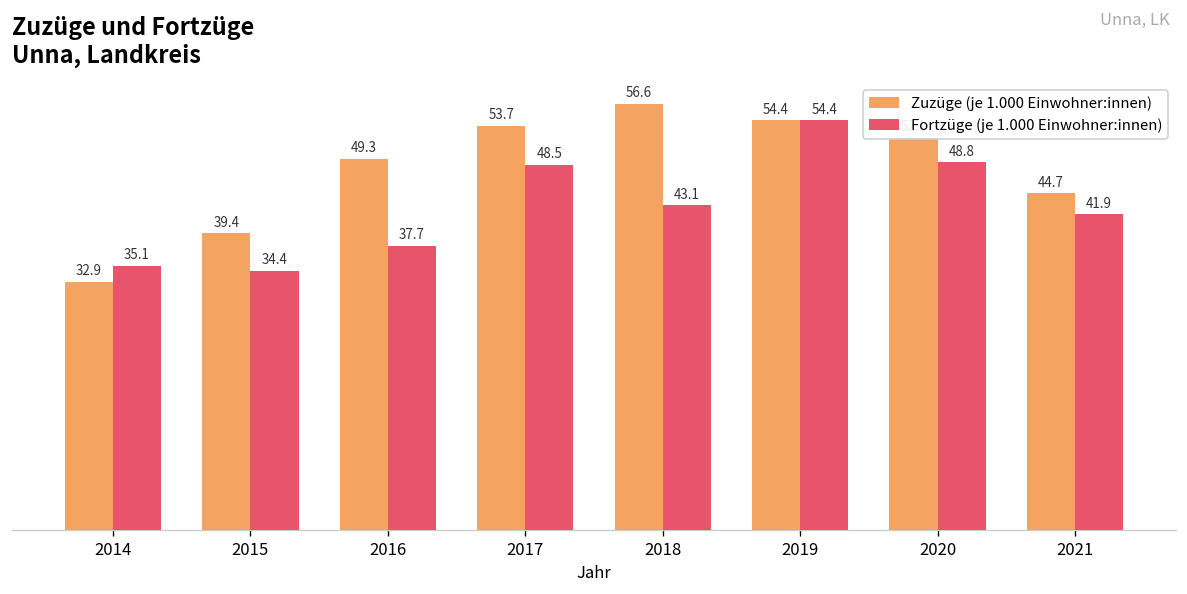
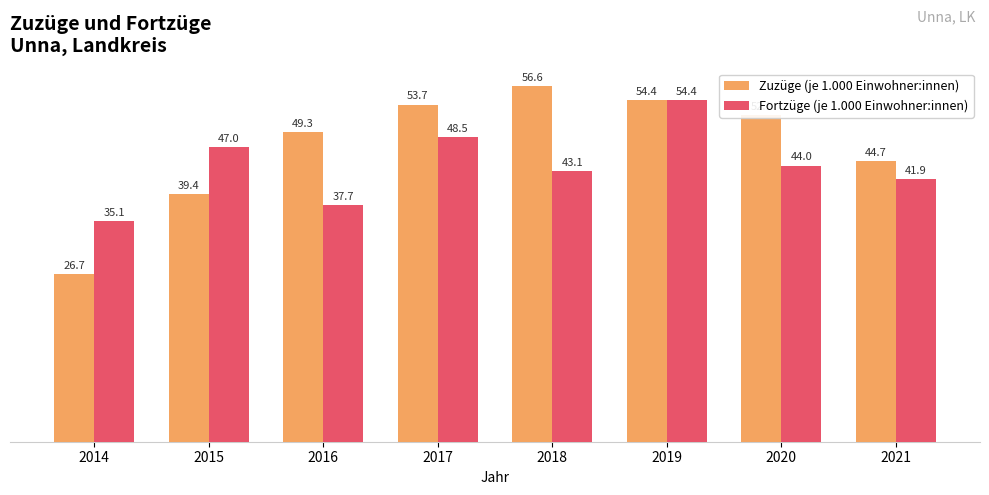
Zuzüge (je 1.000 Einwohner:innen), 2014: 32.9 -> 26.7
Fortzüge (je 1.000 Einwohner:innen), 2015: 34.4 -> 47.0
Fortzüge (je 1.000 Einwohner:innen), 2020: 48.8 -> 44.0
